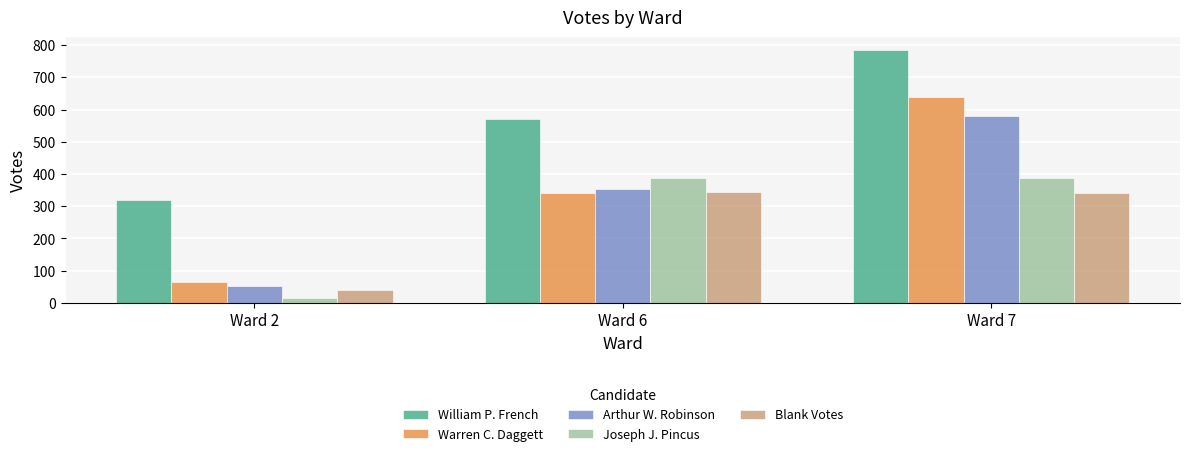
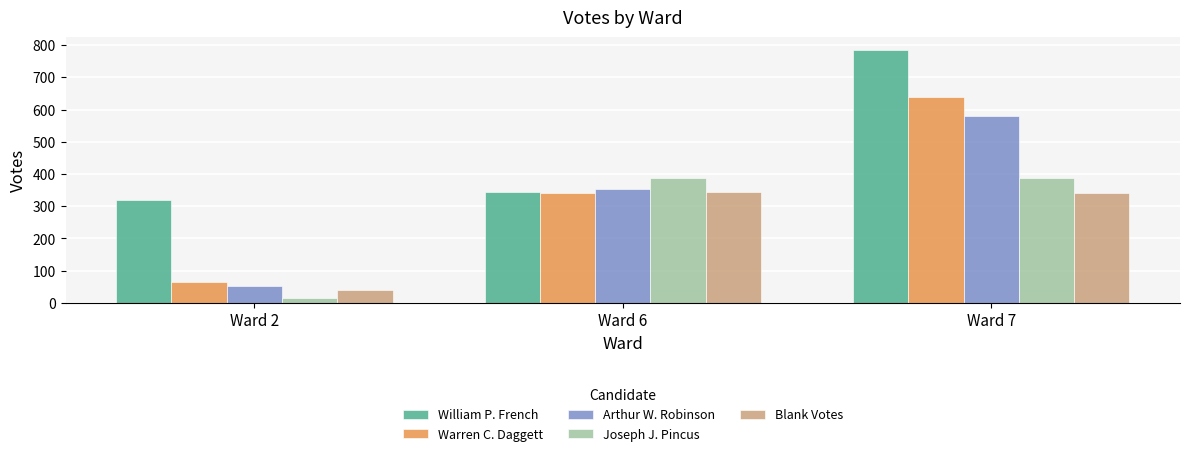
William P. French, Ward 6: 570 -> 340
